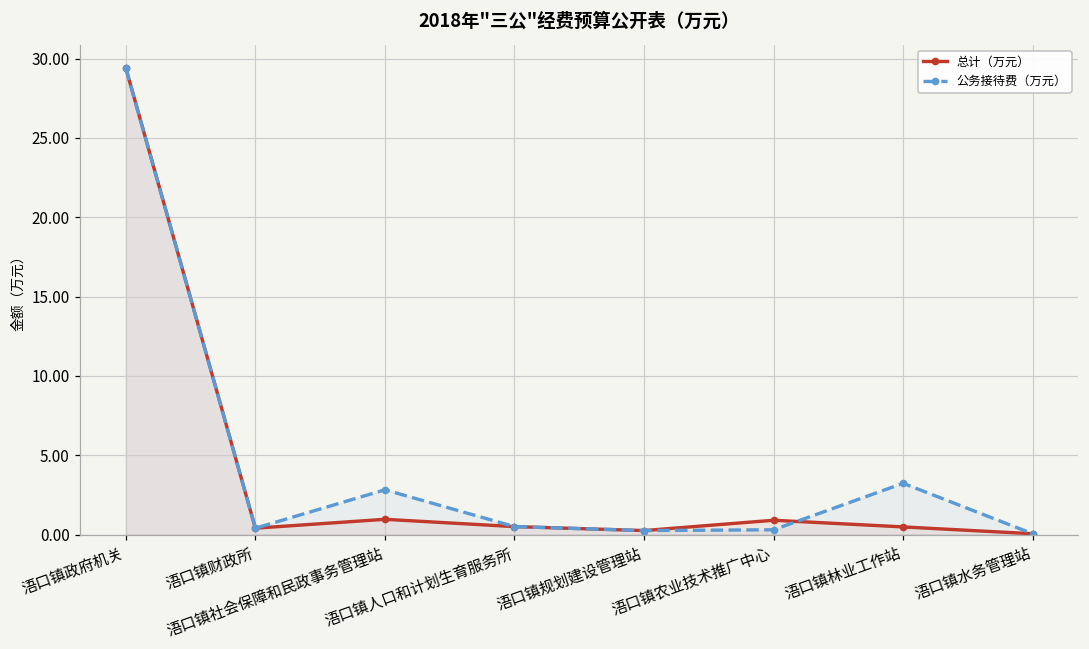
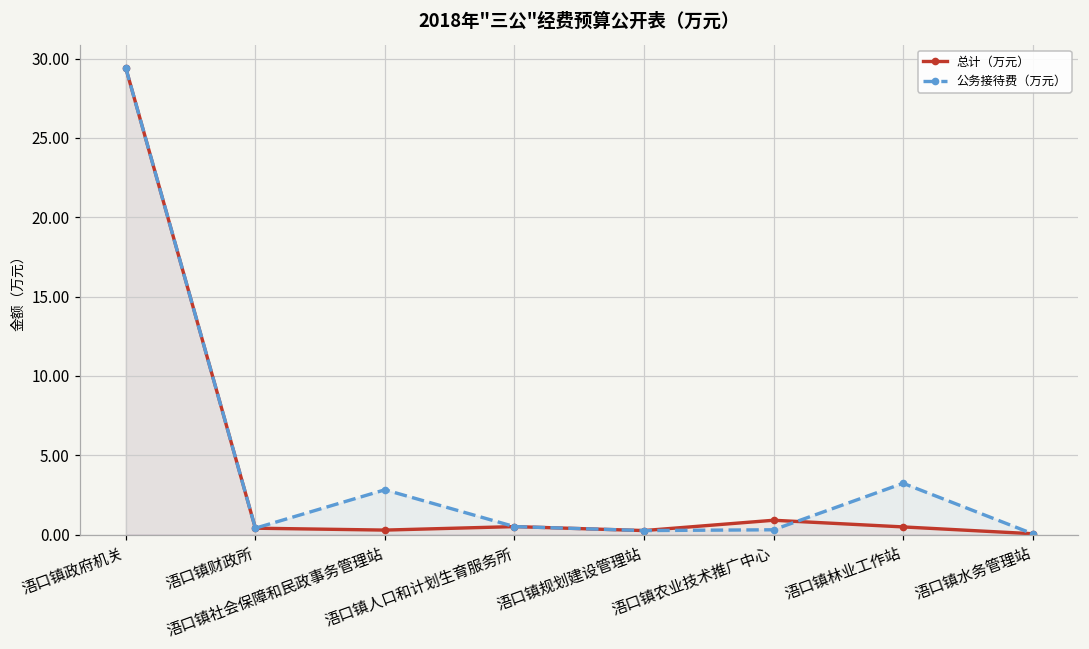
总计（万元）, 浯口镇社会保障和民政事务管理站: 1.0 -> 0.3
